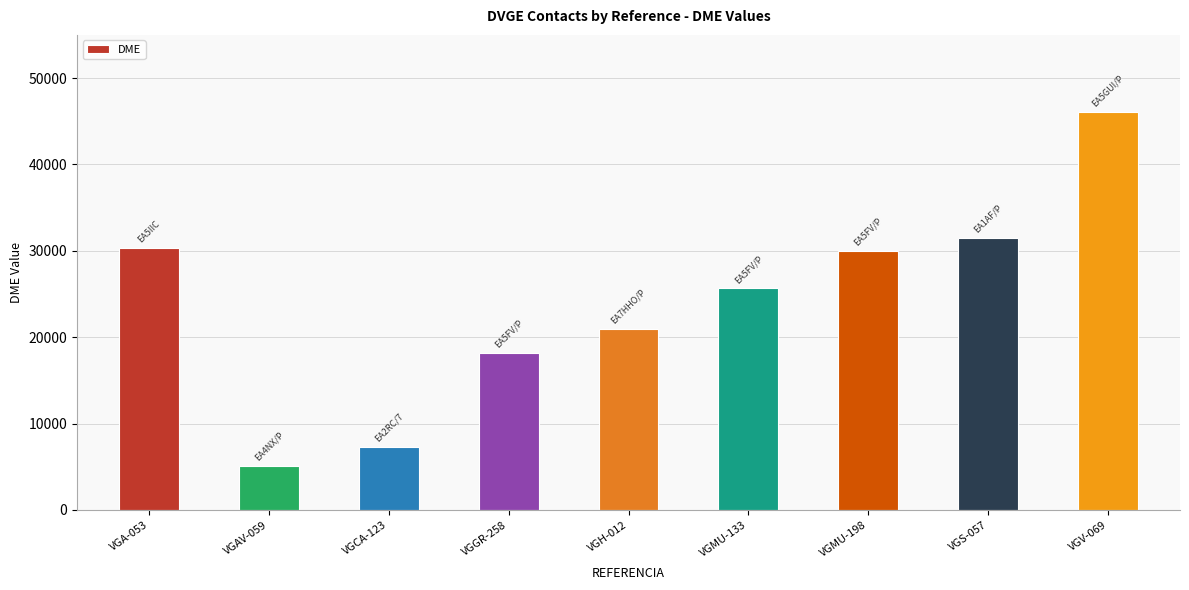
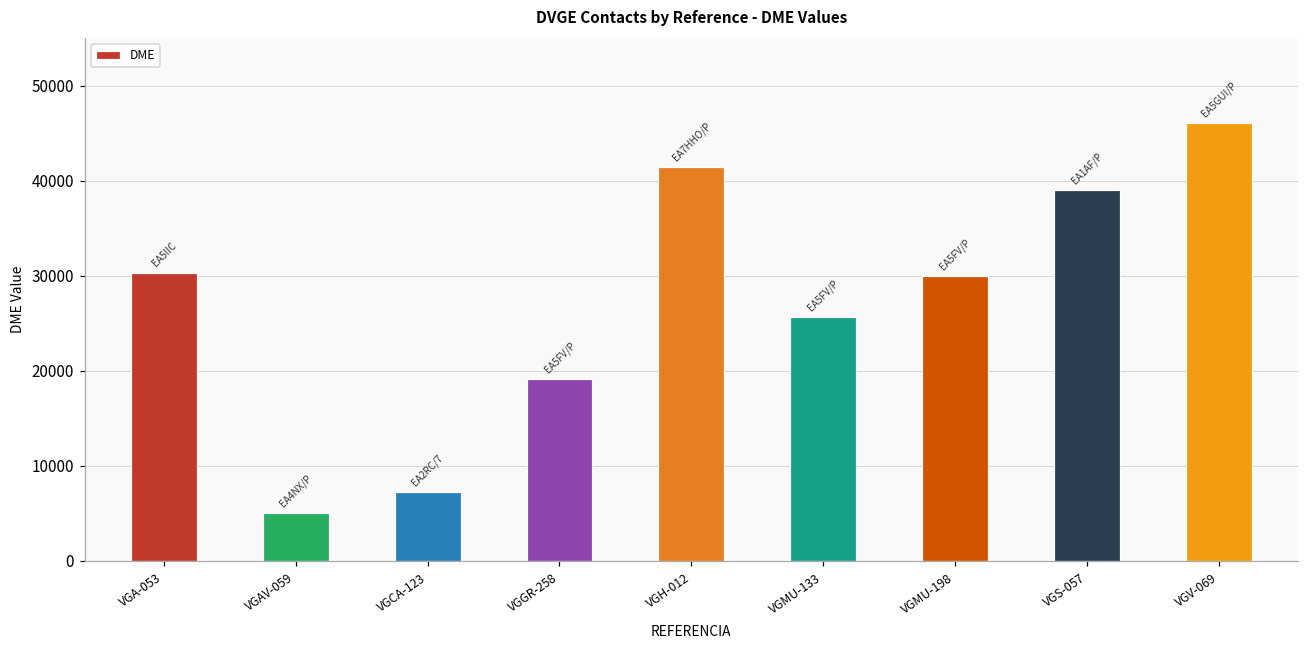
VGGR-258: 18000 -> 19000
VGH-012: 21000 -> 41000
VGS-057: 32000 -> 39000
